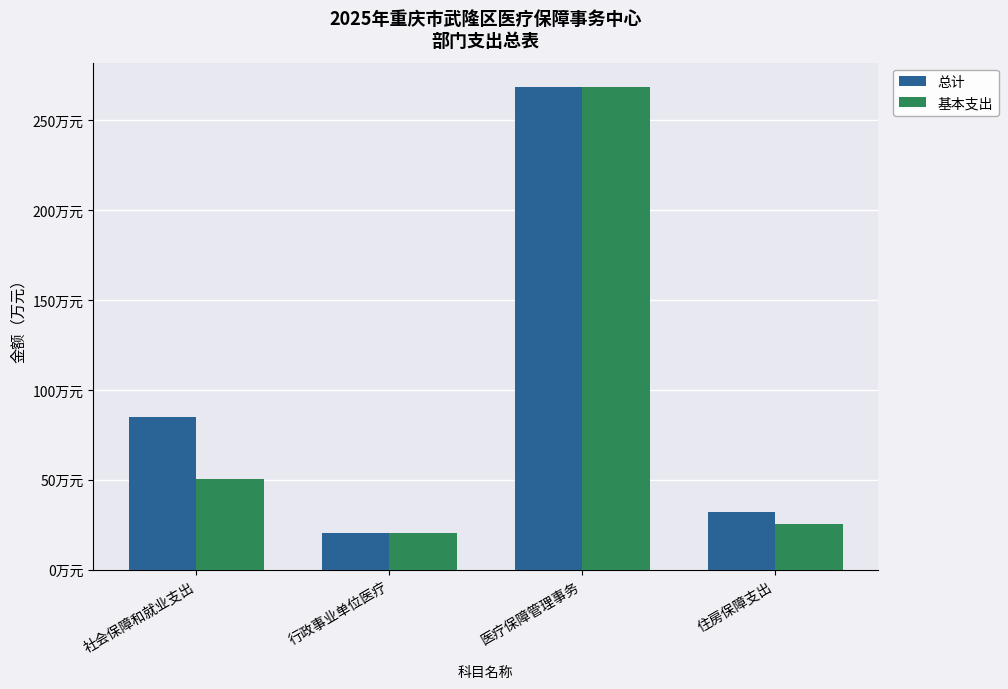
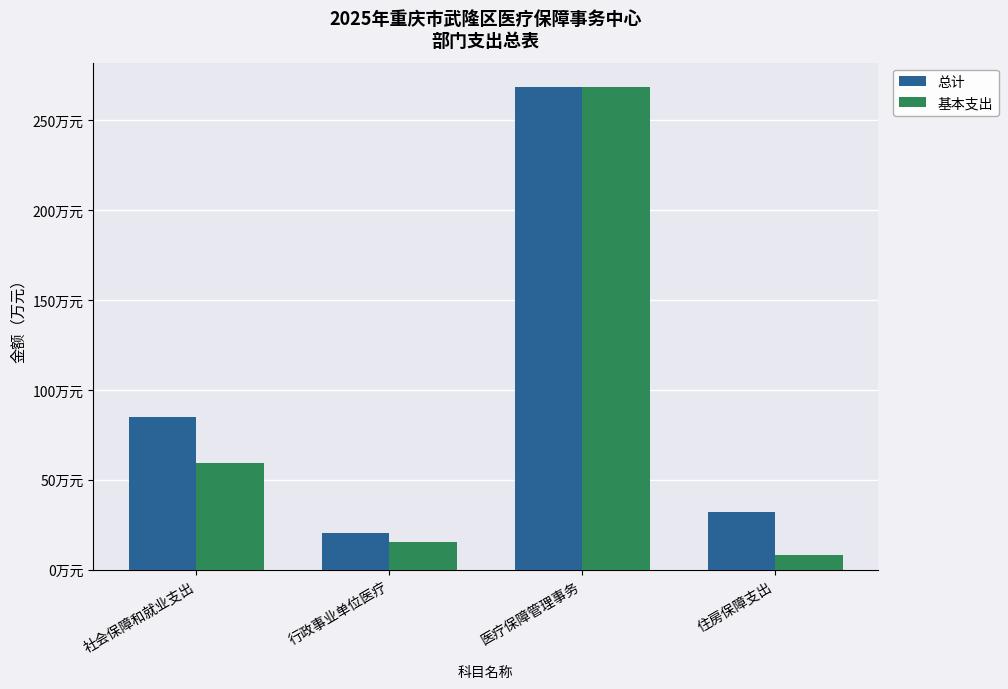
基本支出, 社会保障和就业支出: 50万元 -> 60万元
基本支出, 行政事业单位医疗: 21万元 -> 15万元
基本支出, 住房保障支出: 25万元 -> 8万元
